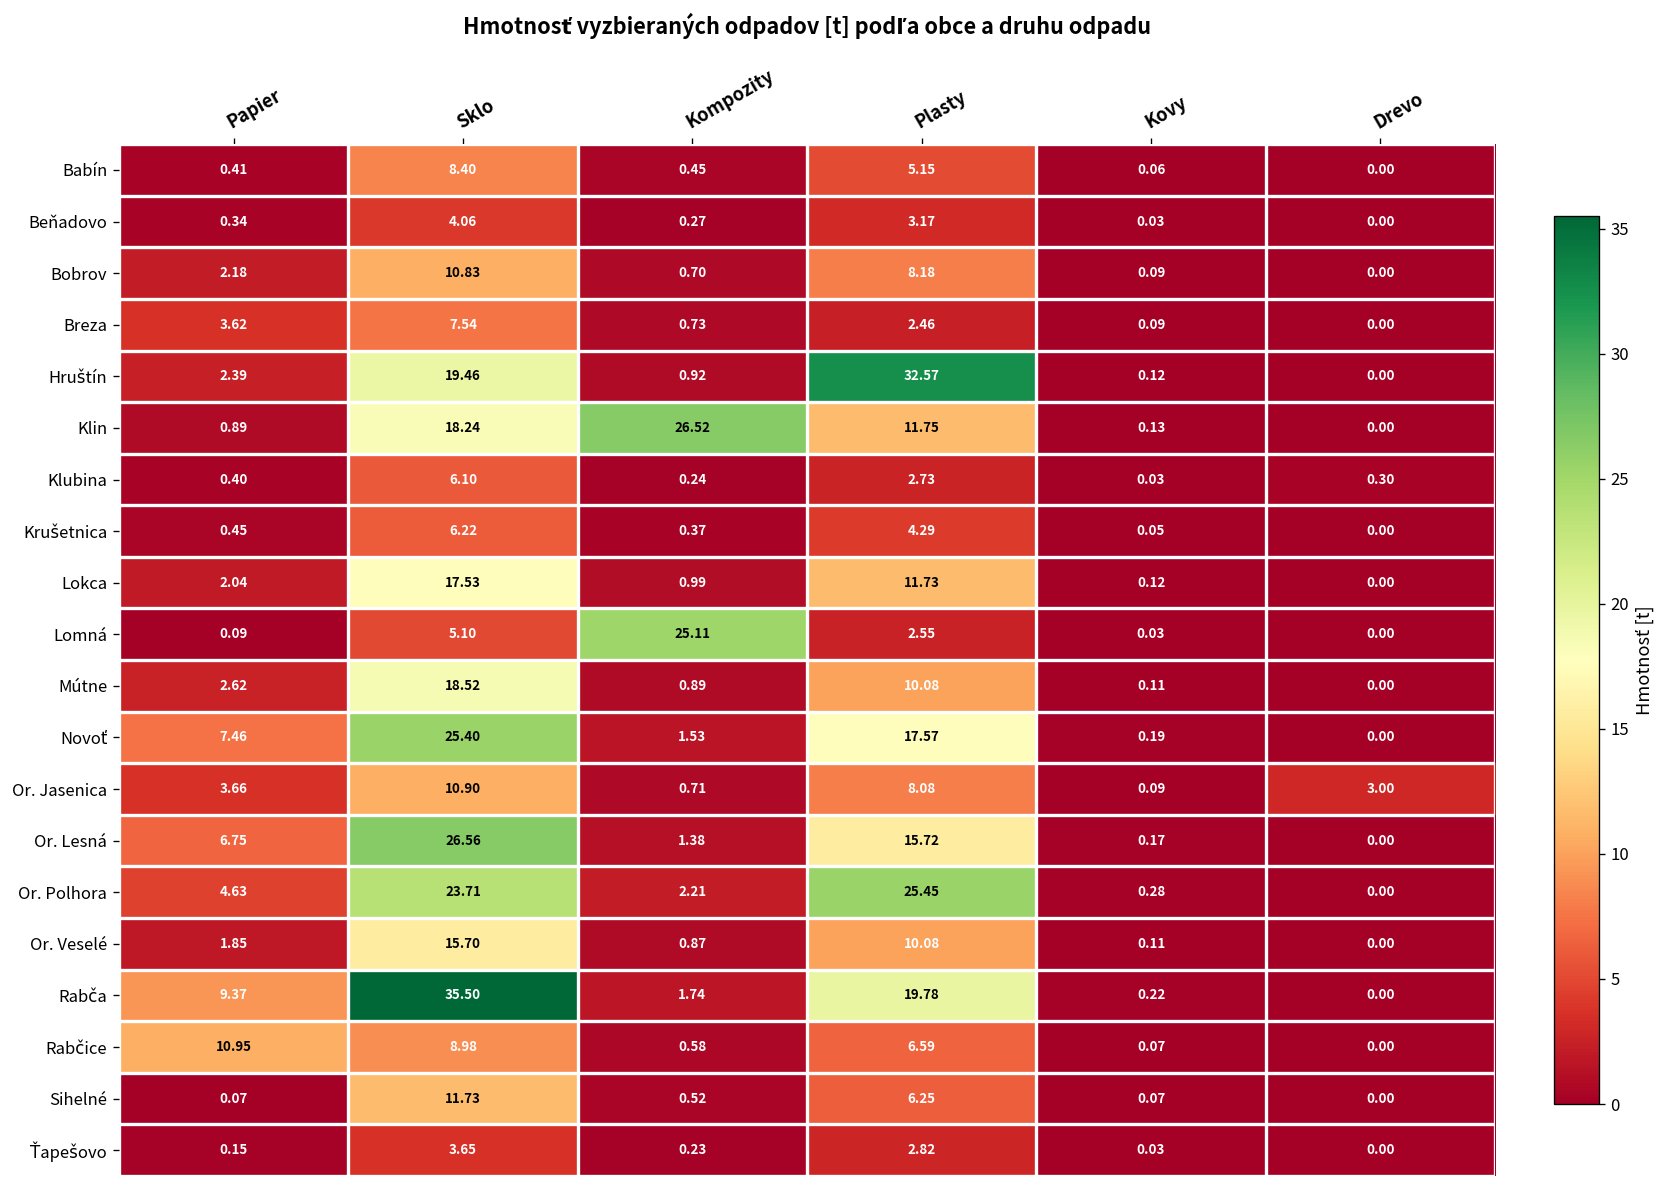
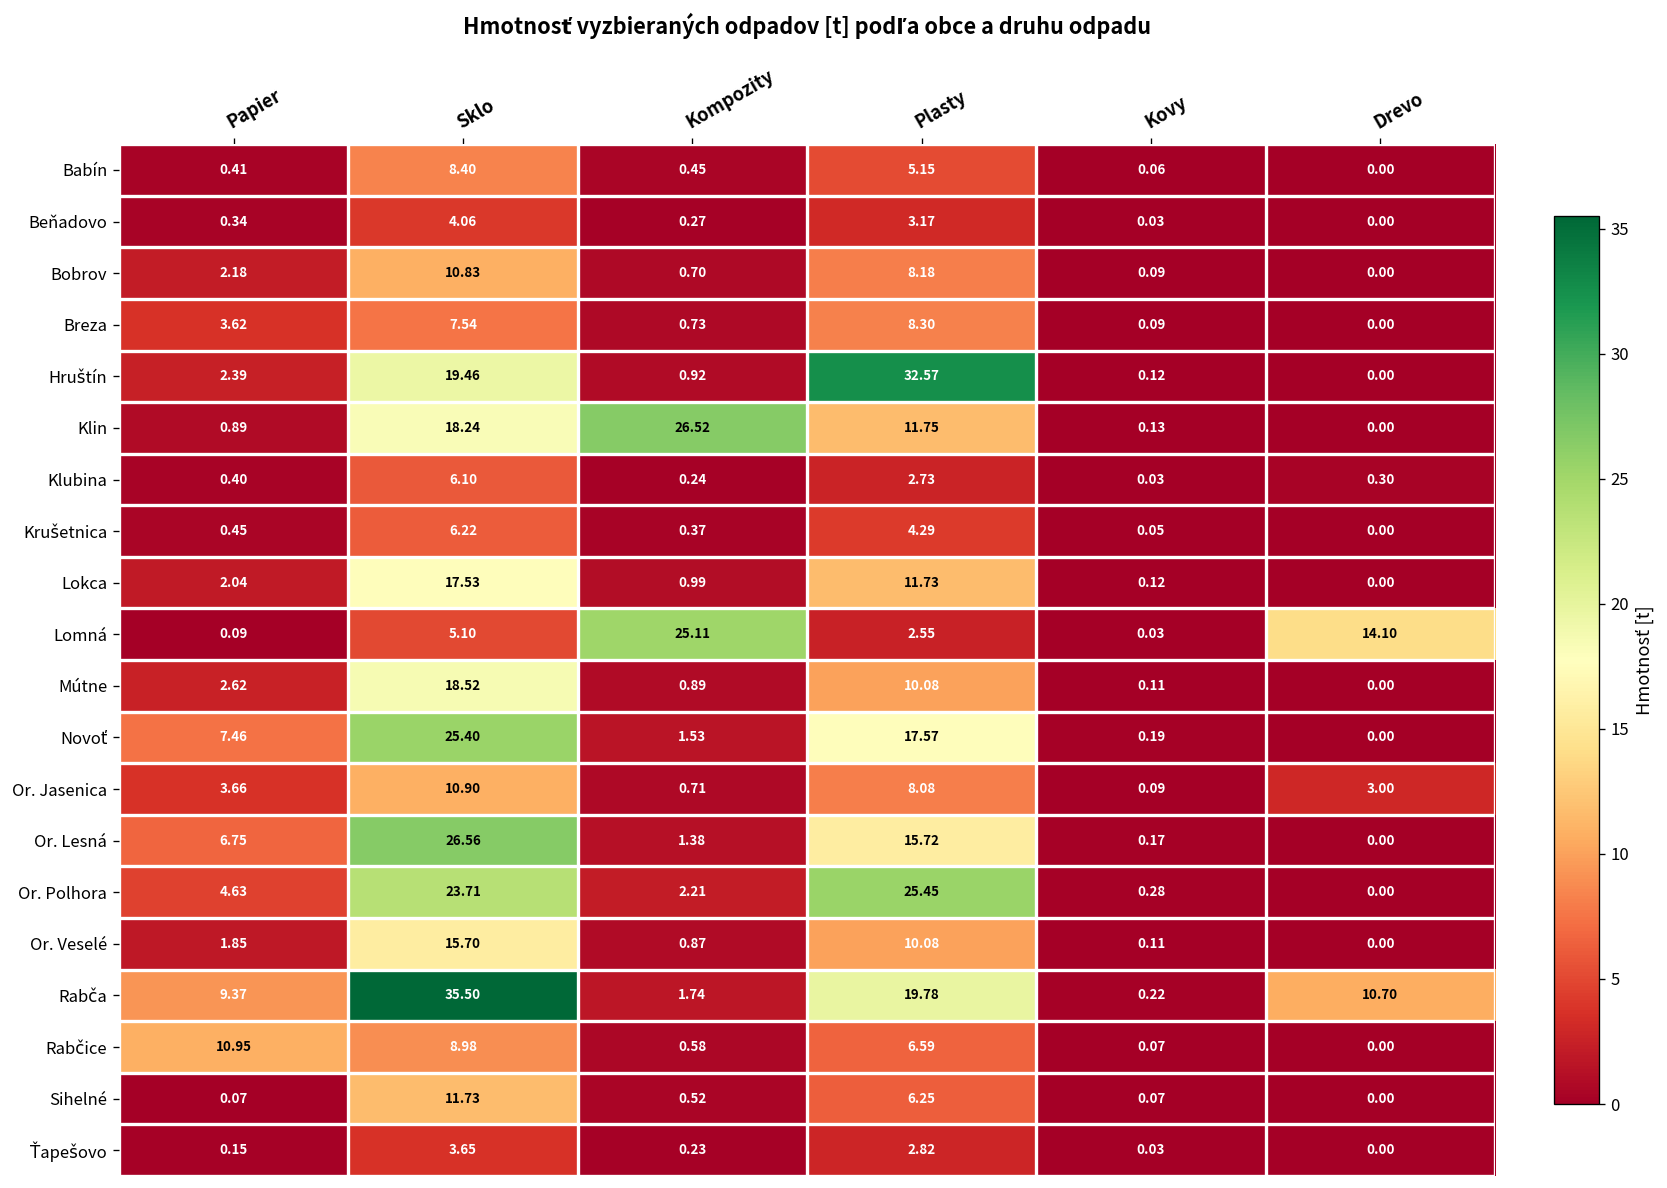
Breza, Plasty: 2.46 -> 8.30
Lomná, Drevo: 0.00 -> 14.10
Rabča, Drevo: 0.00 -> 10.70
